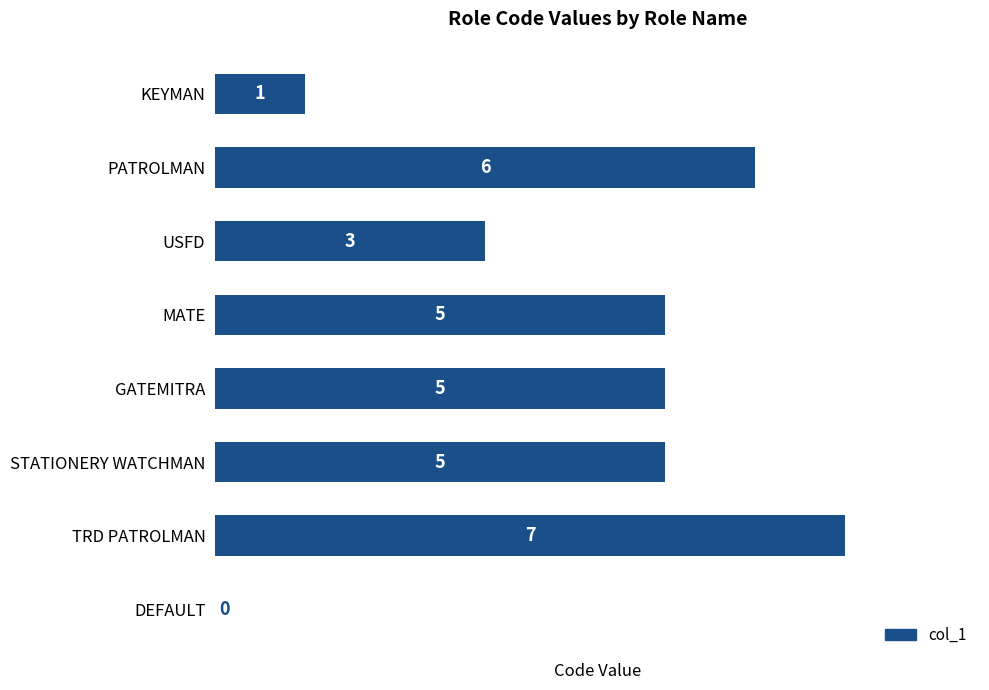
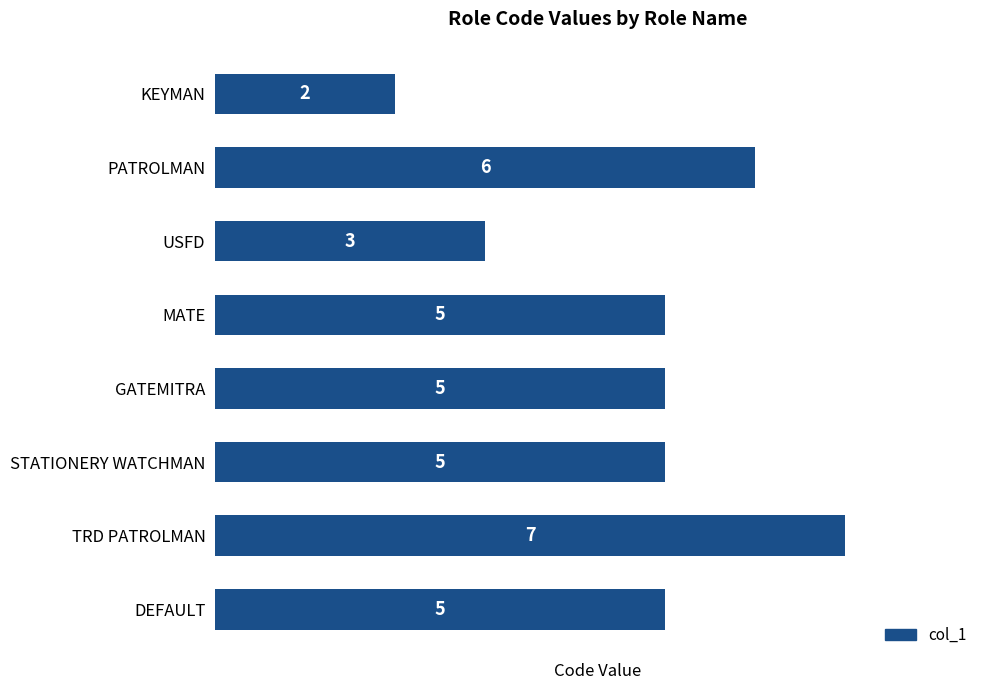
KEYMAN: 1 -> 2
DEFAULT: 0 -> 5
